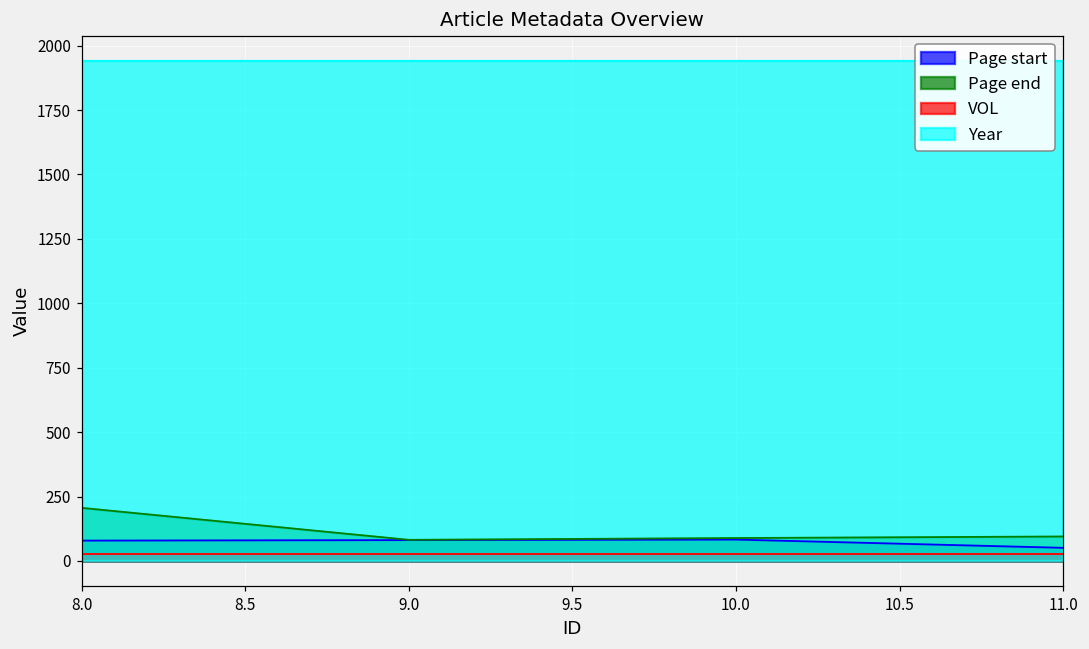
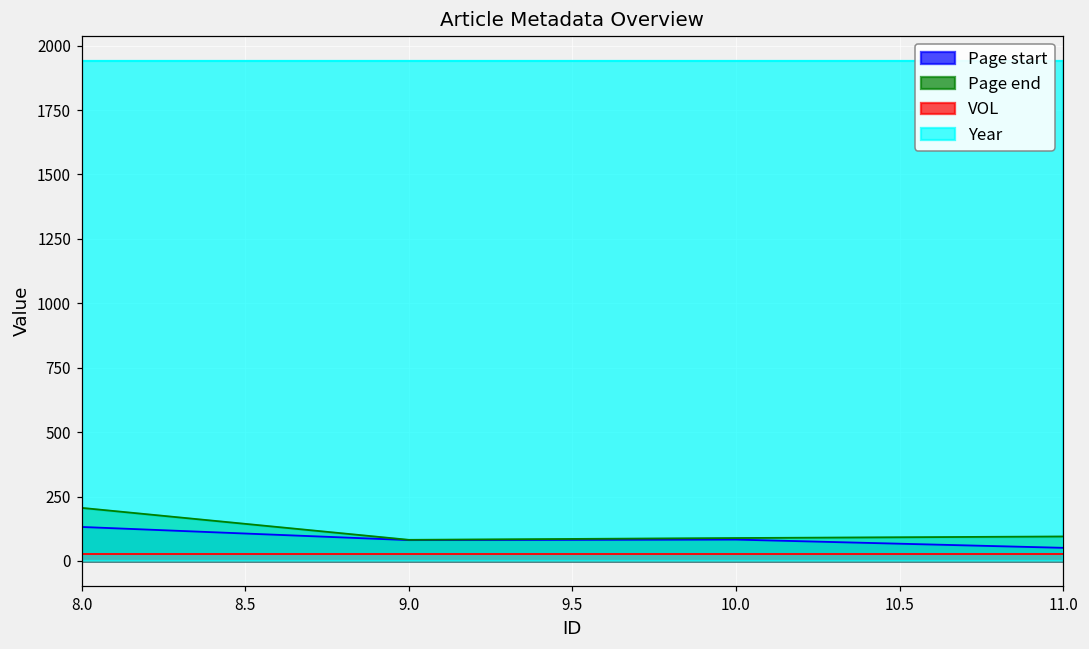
Page start, 8.0: 80 -> 130
